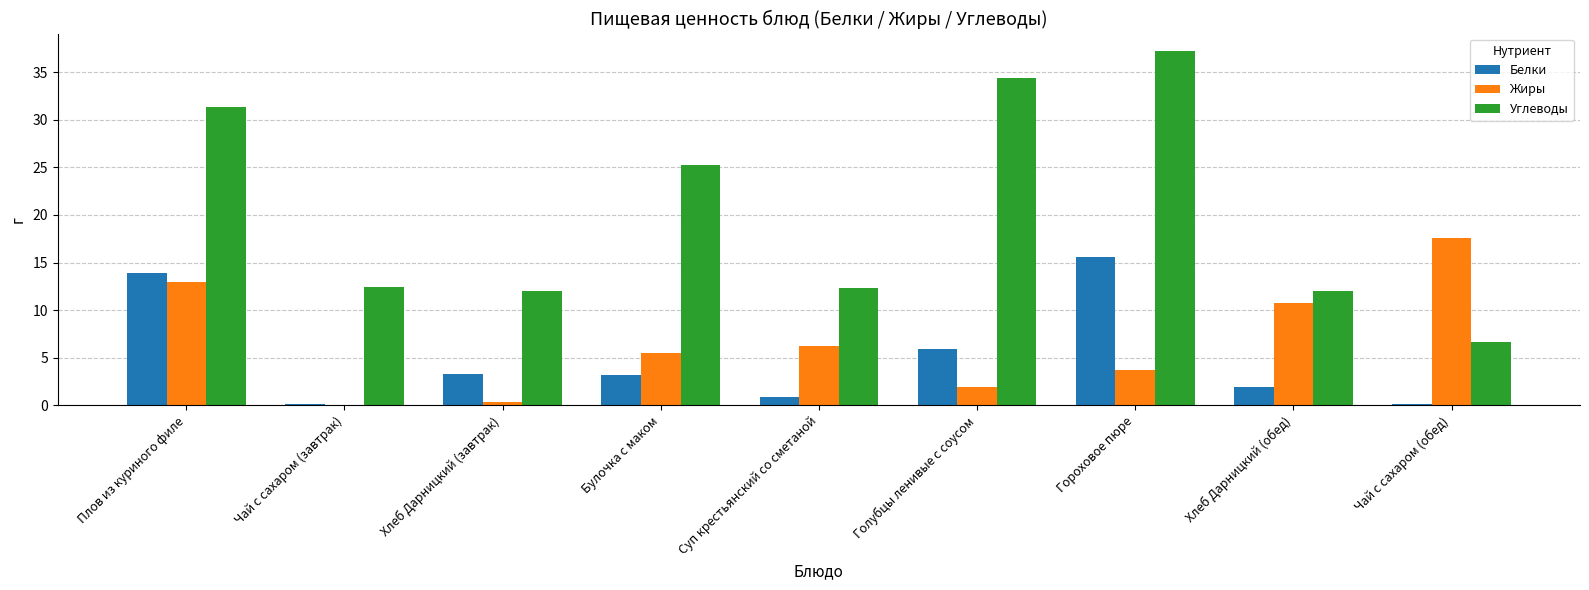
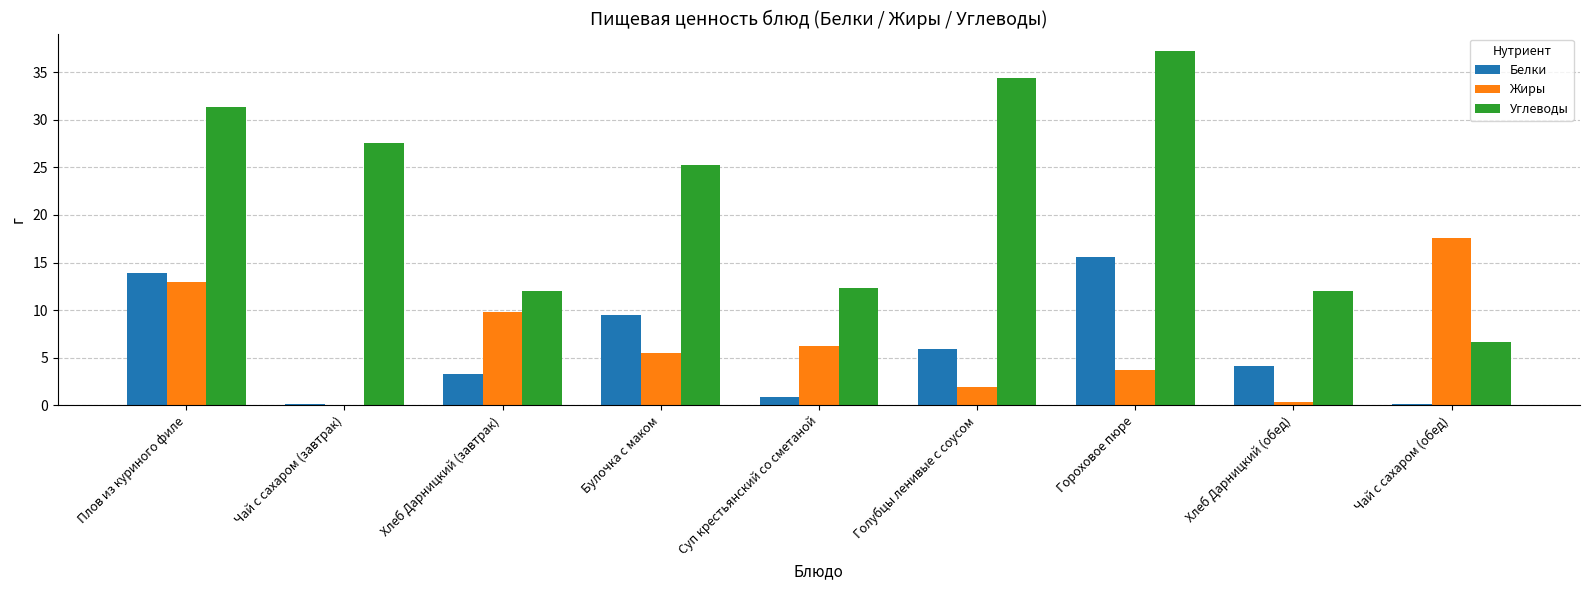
Углеводы, Чай с сахаром (завтрак): 12 -> 28
Жиры, Хлеб Дарницкий (завтрак): 0 -> 10
Белки, Булочка с маком: 3 -> 9
Белки, Хлеб Дарницкий (обед): 2 -> 4
Жиры, Хлеб Дарницкий (обед): 11 -> 0
